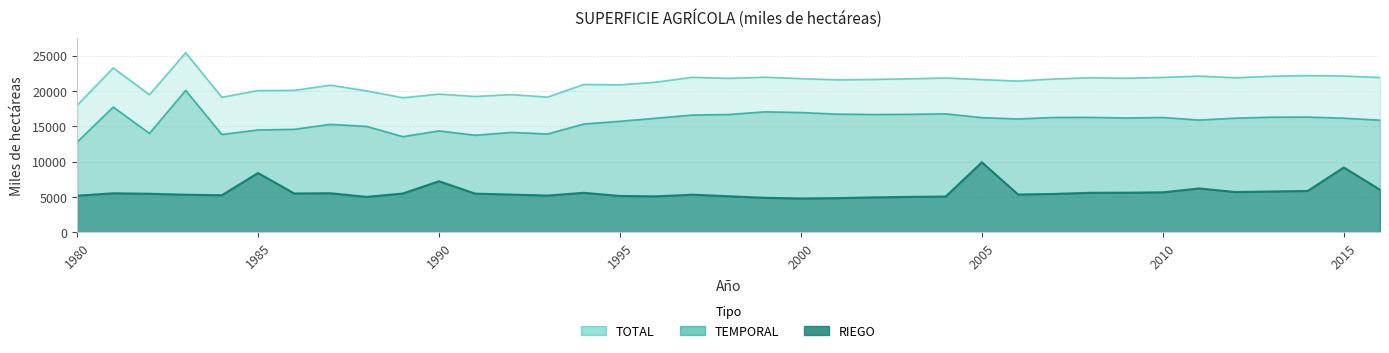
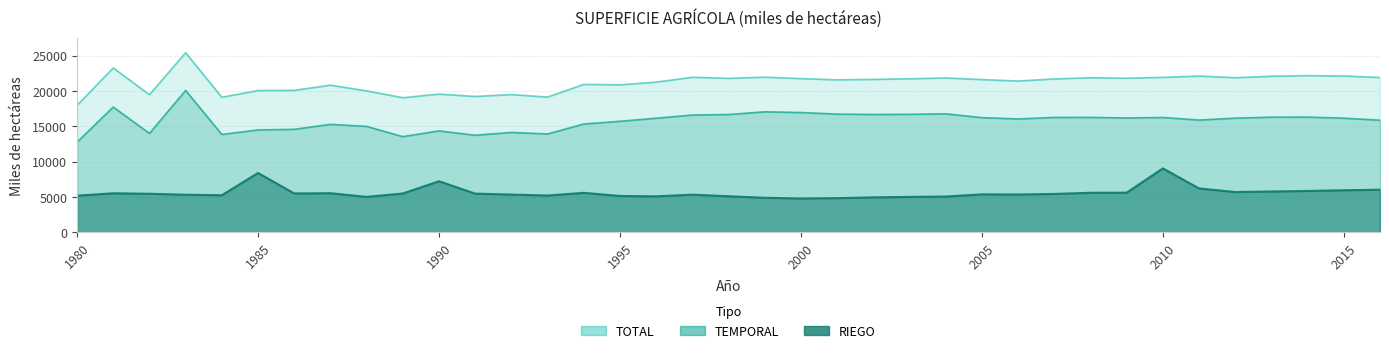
RIEGO, 2005: 10000 -> 5000
RIEGO, 2010: 6000 -> 9000
RIEGO, 2015: 9000 -> 6000
